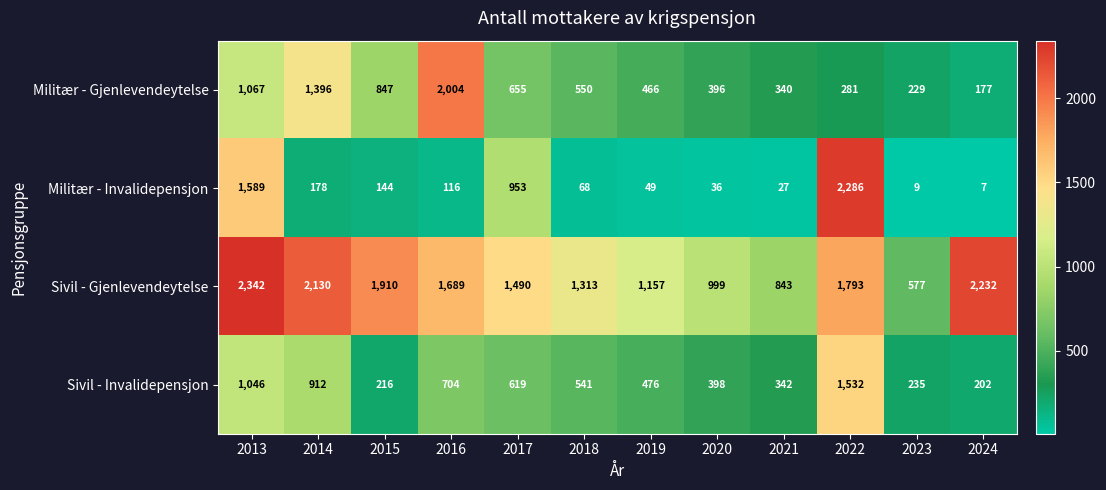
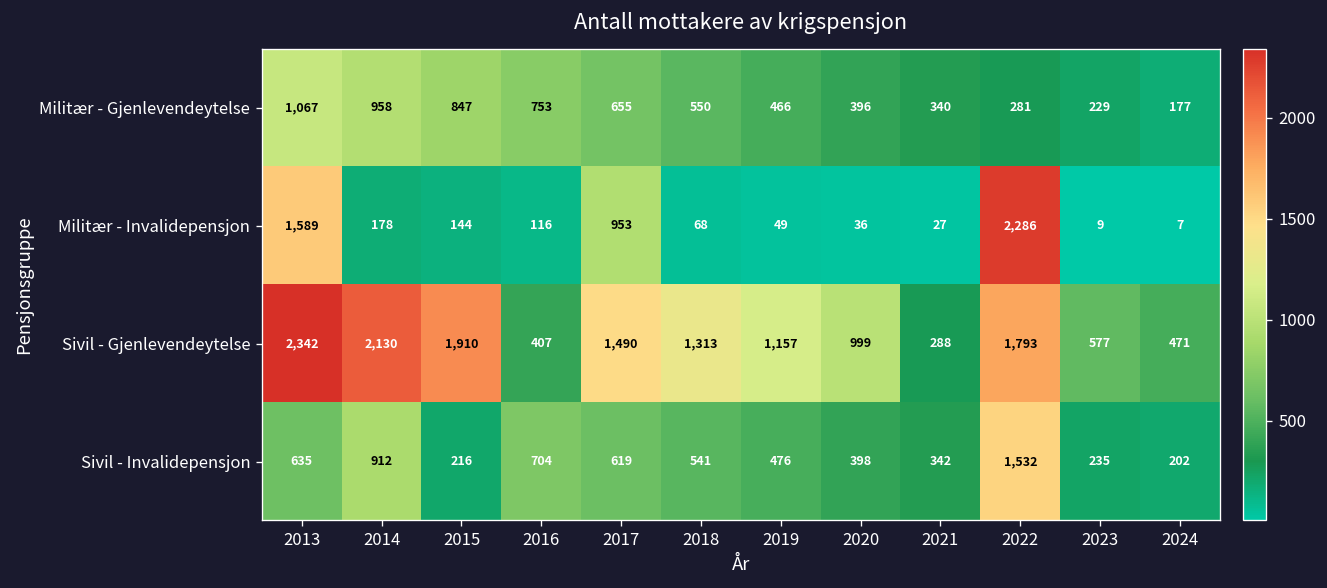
Militær - Gjenlevendeytelse, 2014: 1,396 -> 958
Militær - Gjenlevendeytelse, 2016: 2,004 -> 753
Sivil - Gjenlevendeytelse, 2016: 1,689 -> 407
Sivil - Gjenlevendeytelse, 2021: 843 -> 288
Sivil - Gjenlevendeytelse, 2024: 2,232 -> 471
Sivil - Invalidepensjon, 2013: 1,046 -> 635
